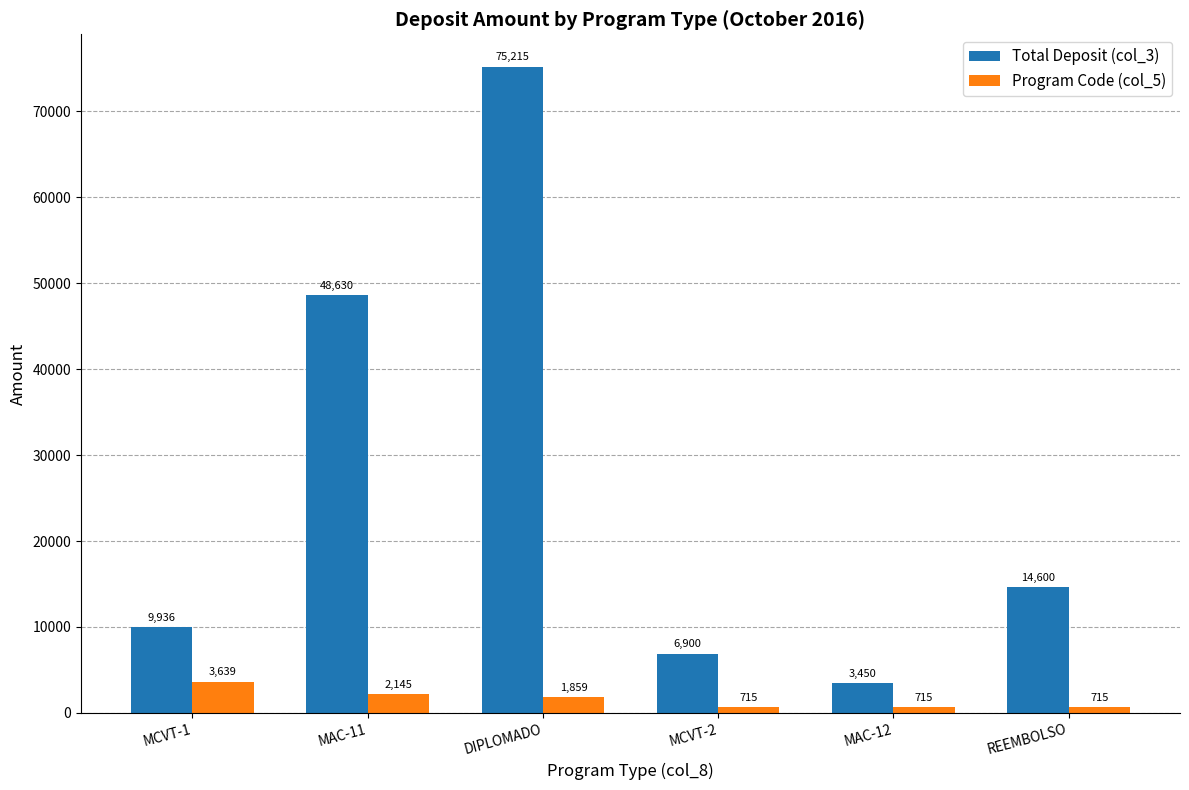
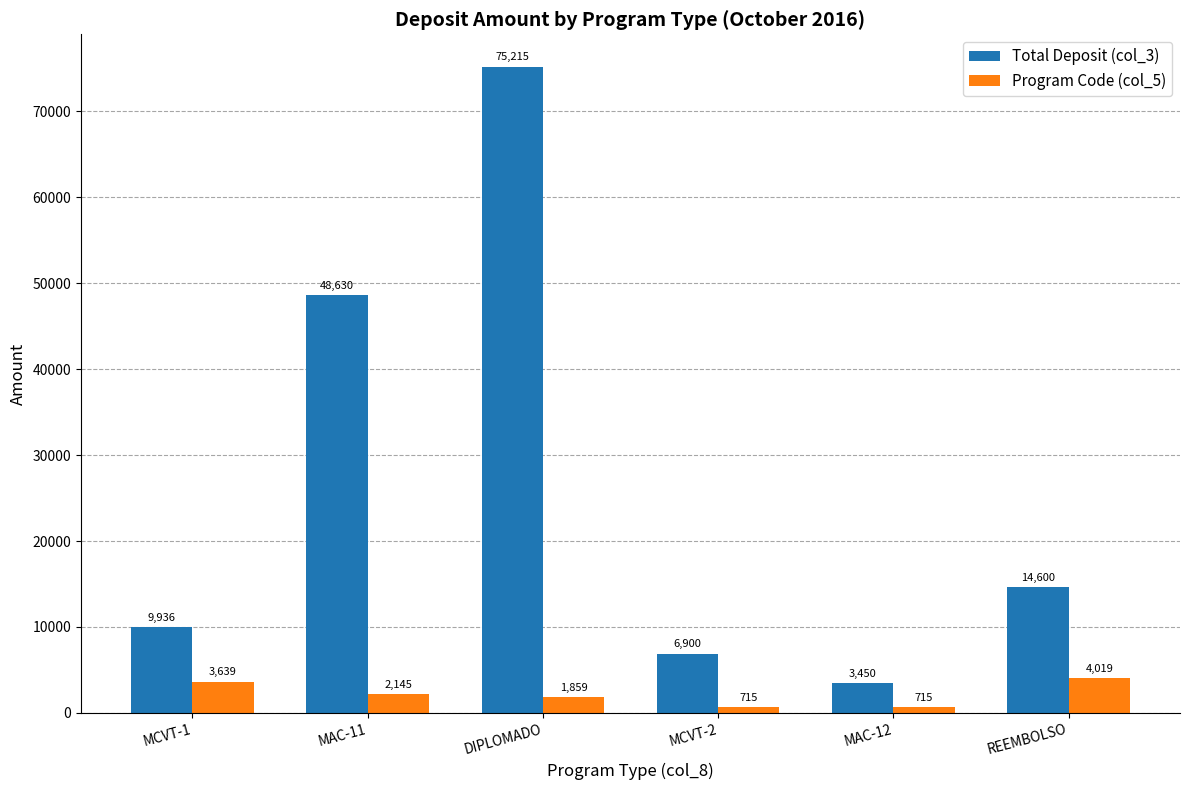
Program Code (col_5), REEMBOLSO: 715 -> 4,019
